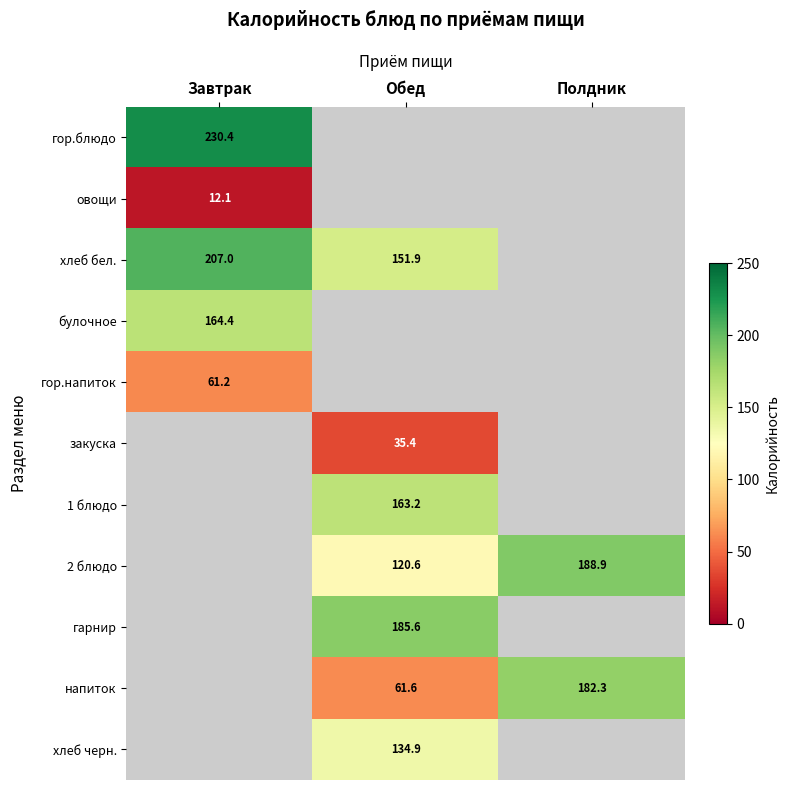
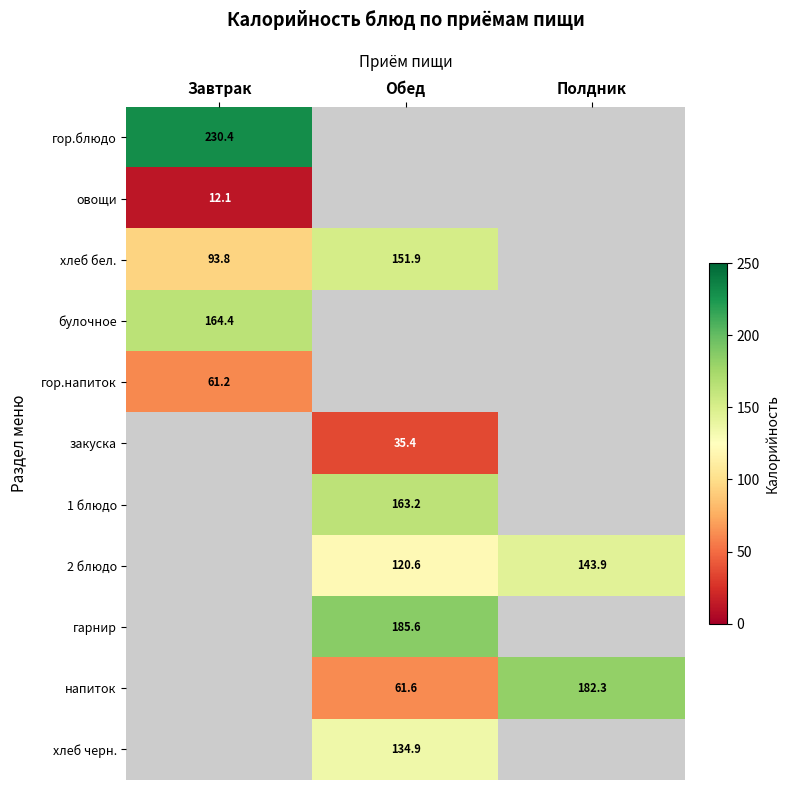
хлеб бел., Завтрак: 207.0 -> 93.8
2 блюдо, Полдник: 188.9 -> 143.9
